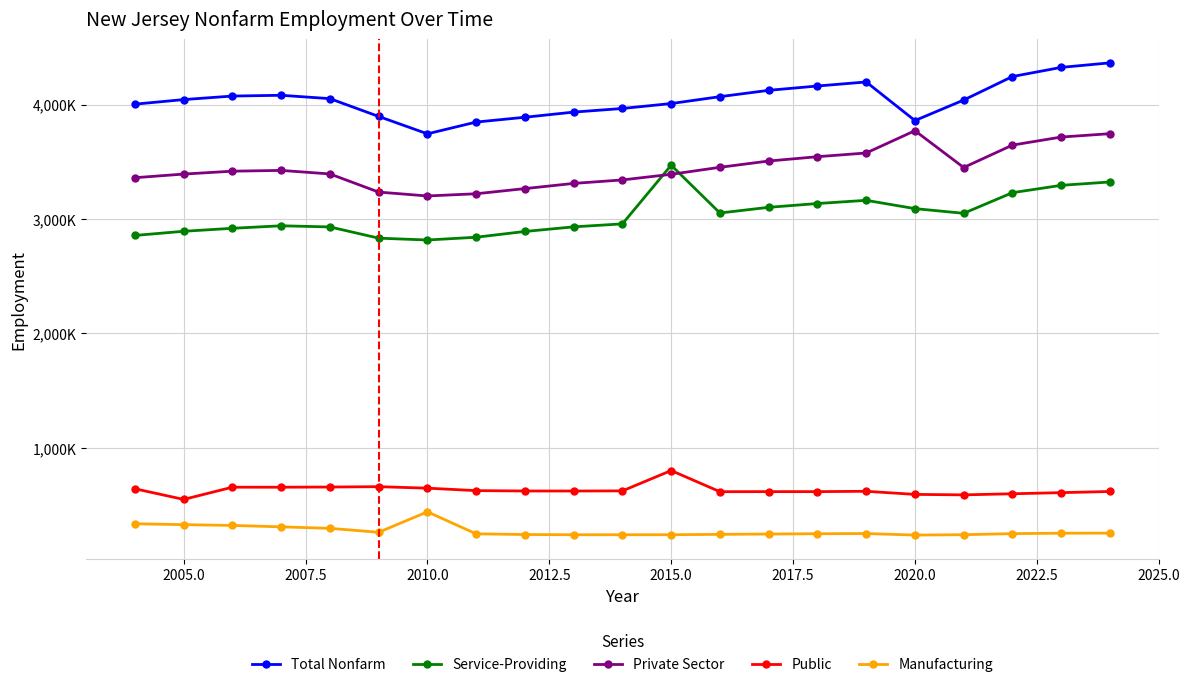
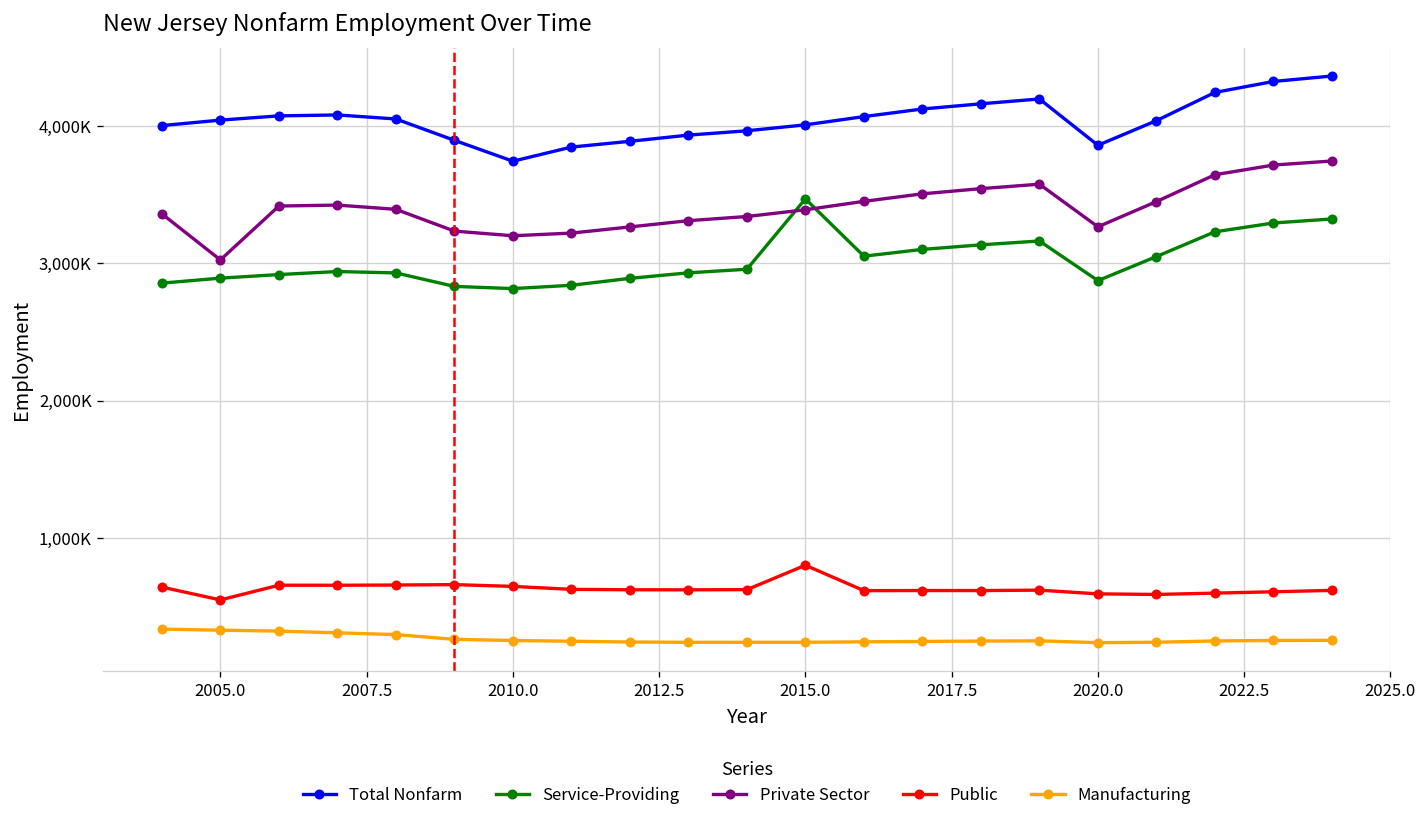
Private Sector, 2005.0: 3,390,000 -> 3,030,000
Manufacturing, 2010.0: 440,000 -> 250,000
Service-Providing, 2020.0: 3,090,000 -> 2,880,000
Private Sector, 2020.0: 3,770,000 -> 3,270,000
